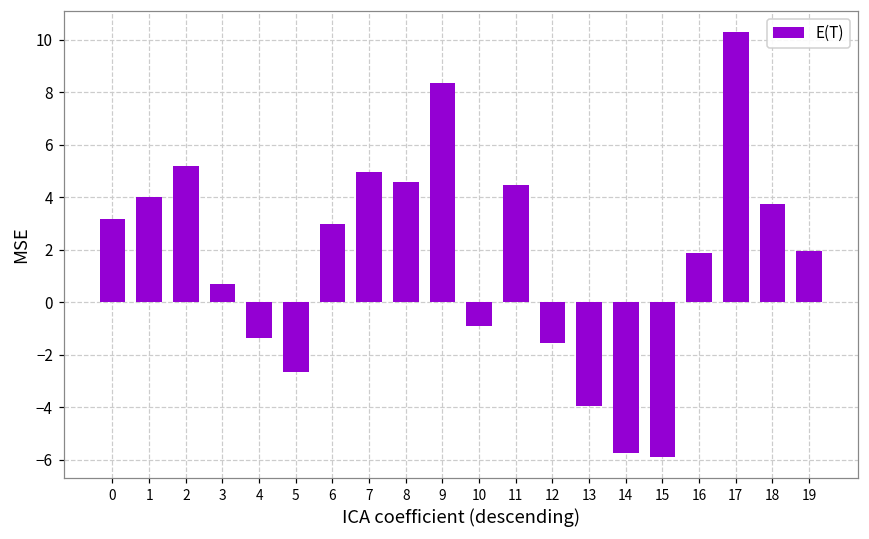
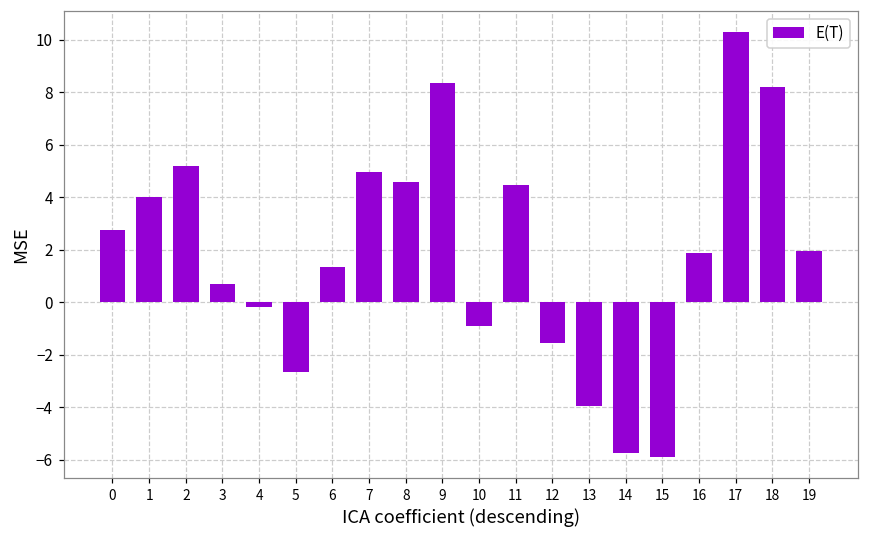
0: 3.2 -> 2.7
4: -1.4 -> -0.2
6: 3.0 -> 1.3
18: 3.7 -> 8.2
